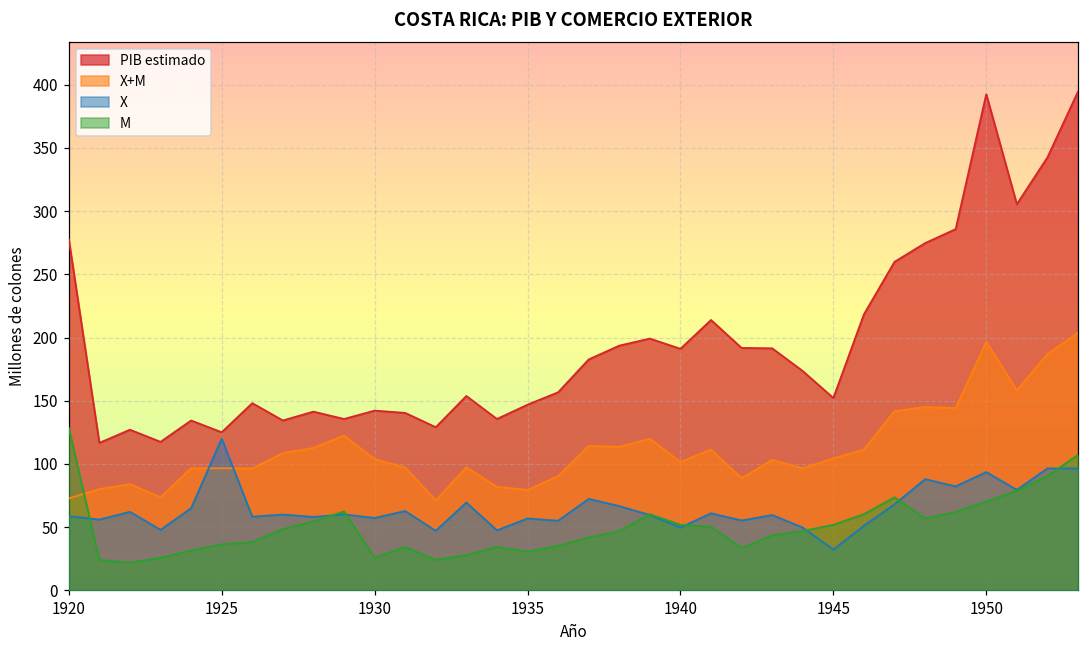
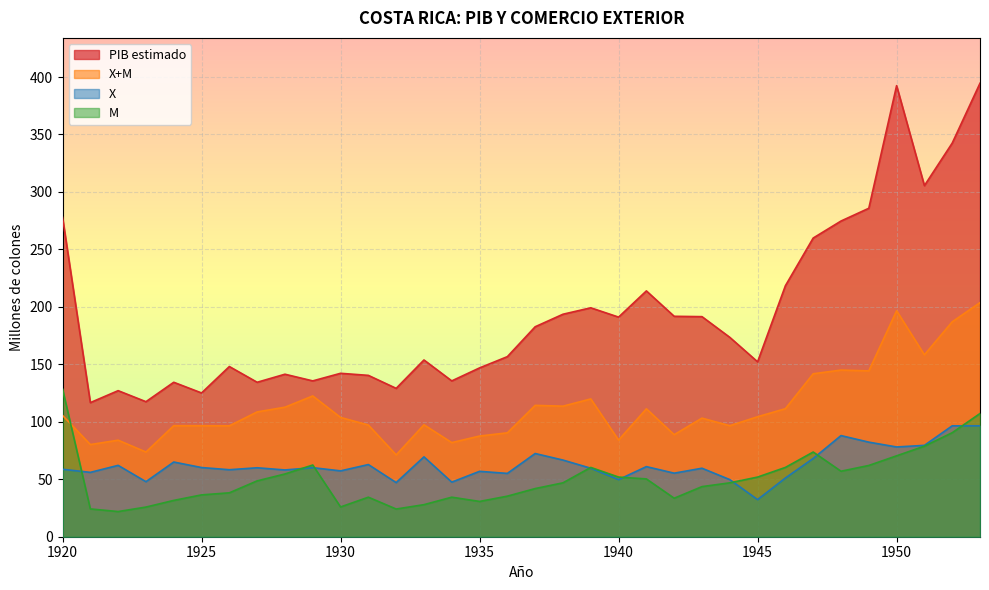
X+M, 1920: 73 -> 106
X, 1925: 120 -> 60
X+M, 1935: 80 -> 88
X+M, 1940: 102 -> 84
X, 1950: 94 -> 78
